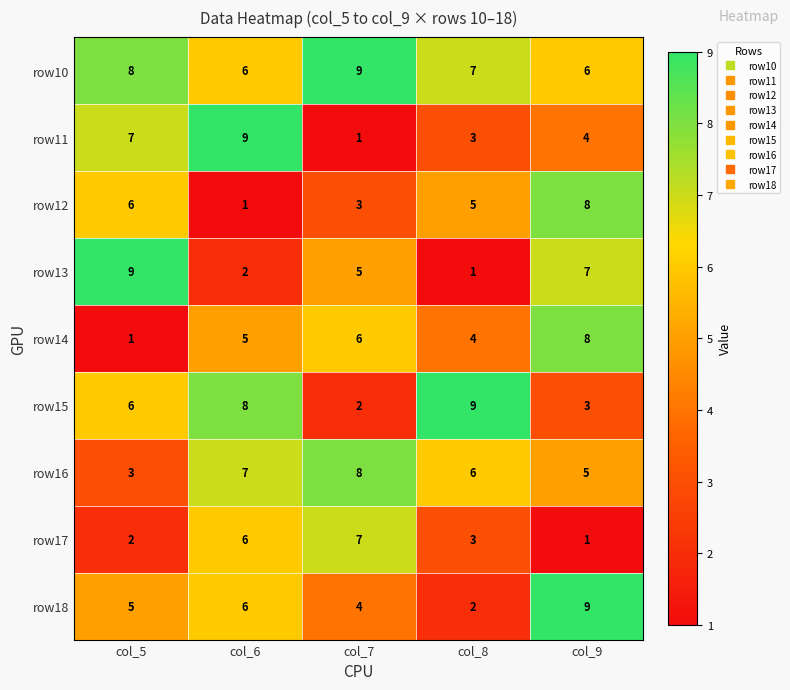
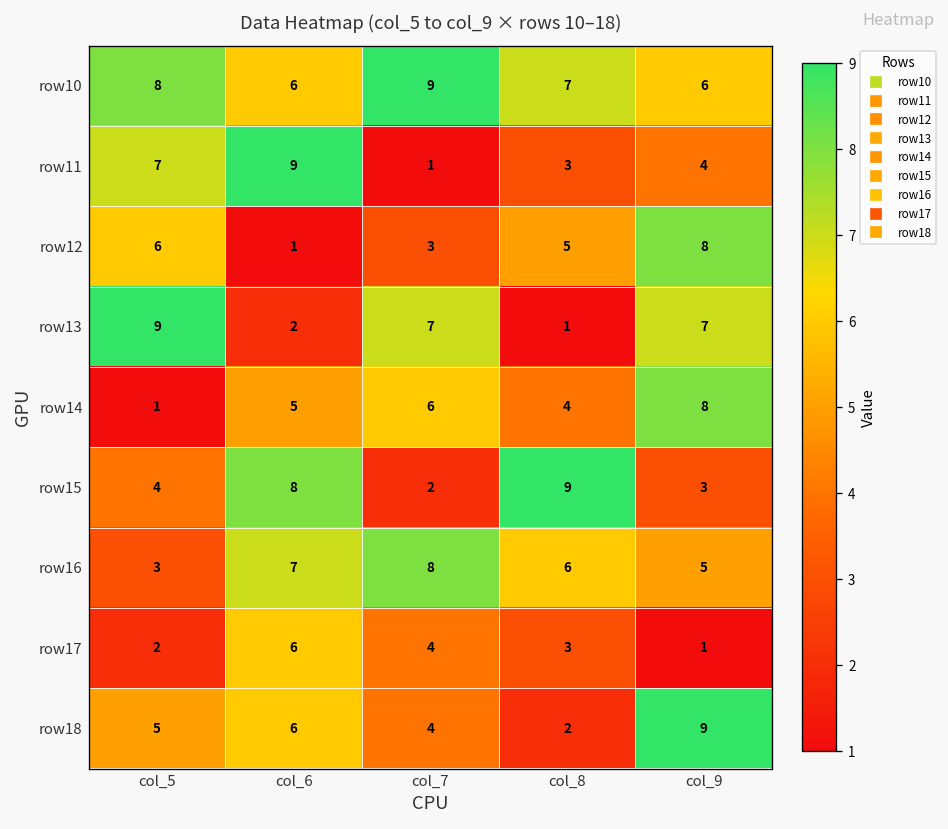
row13, col_7: 5 -> 7
row15, col_5: 6 -> 4
row17, col_7: 7 -> 4
